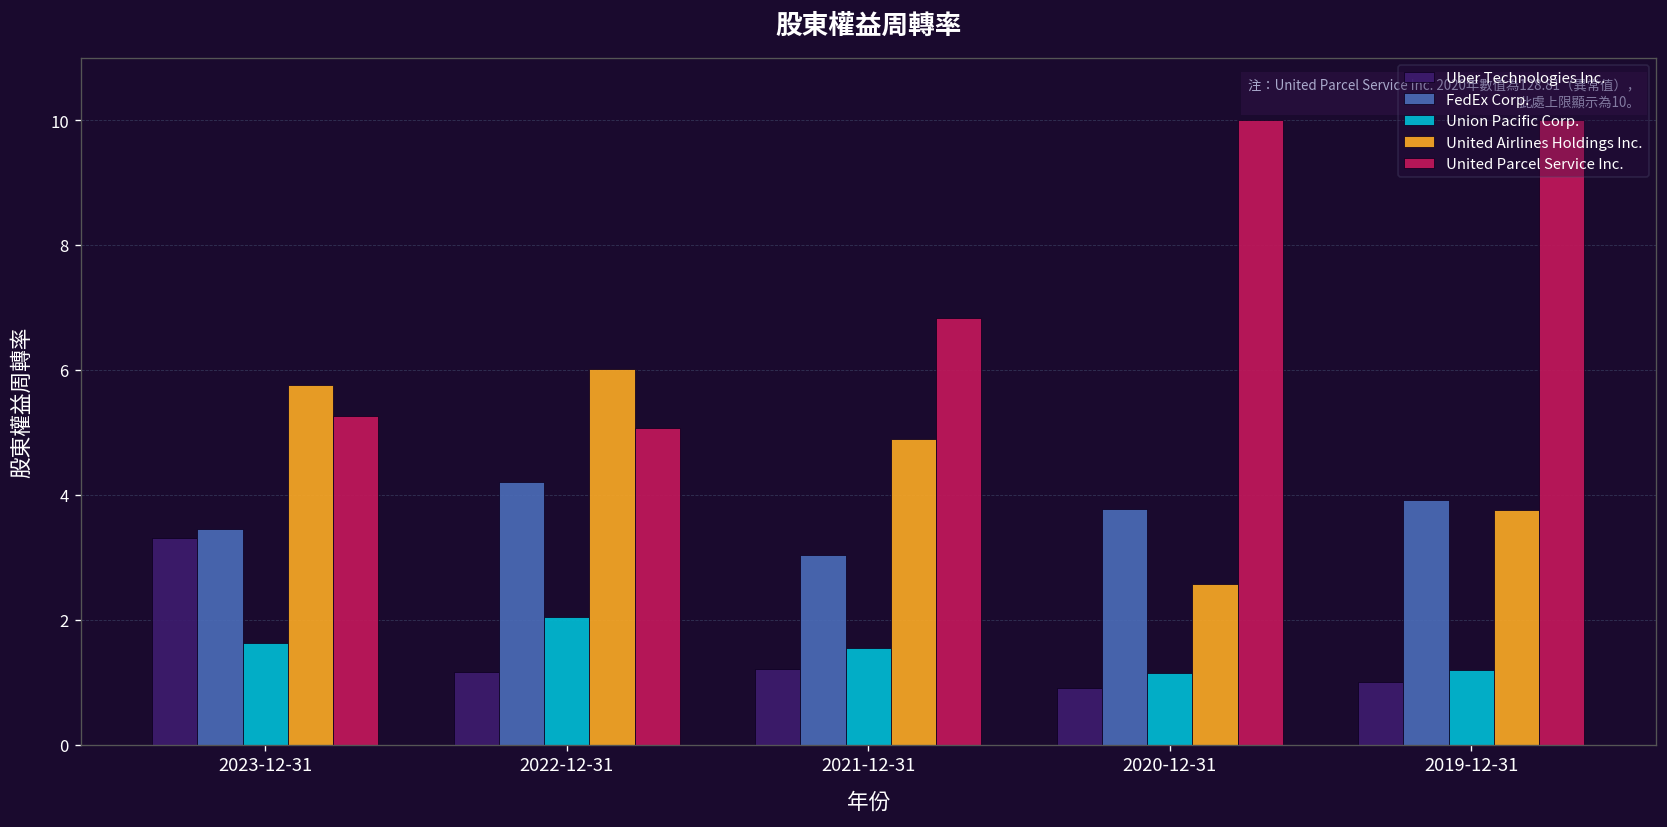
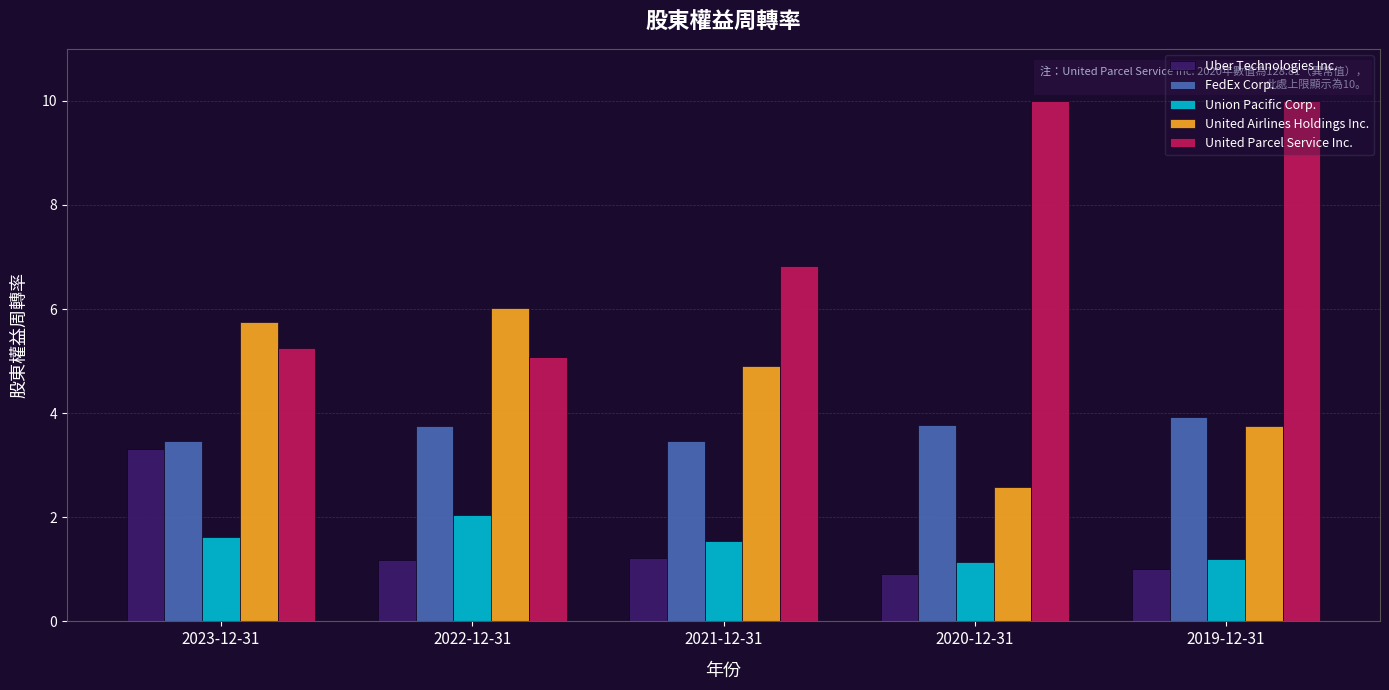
FedEx Corp., 2022-12-31: 4.2 -> 3.8
FedEx Corp., 2021-12-31: 3.0 -> 3.5
